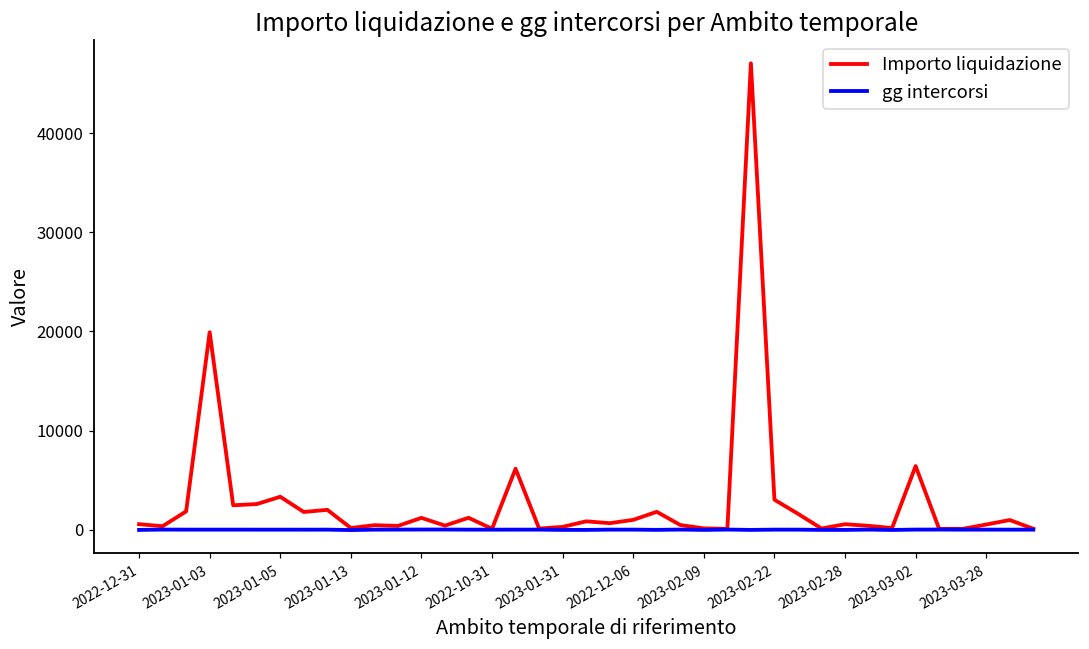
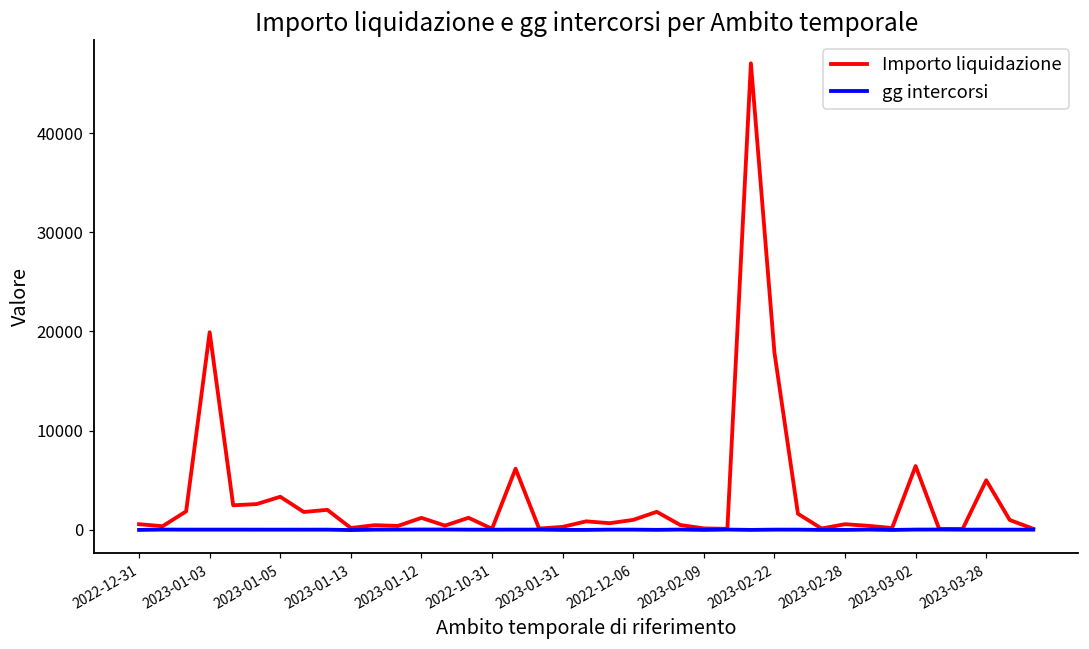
Importo liquidazione, 2023-02-22: 3000 -> 18000
Importo liquidazione, 2023-03-28: 1000 -> 5000
